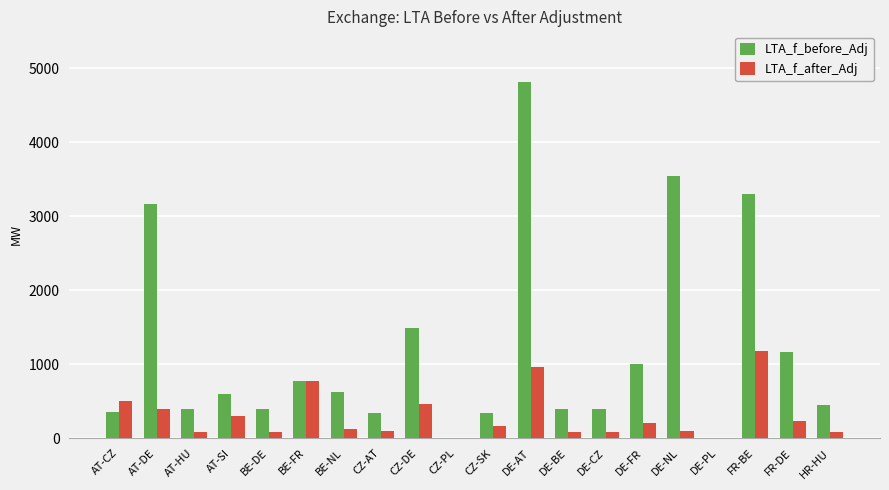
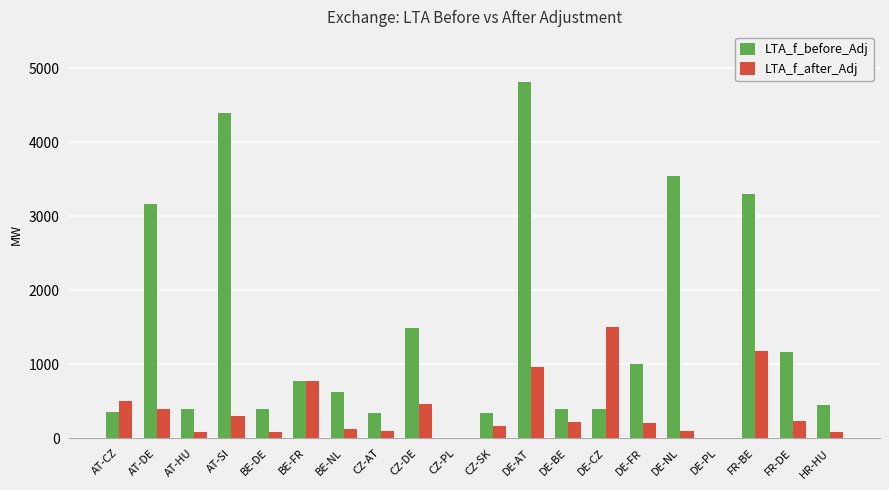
LTA_f_before_Adj, AT-SI: 600 -> 4400
LTA_f_after_Adj, DE-BE: 100 -> 200
LTA_f_after_Adj, DE-CZ: 100 -> 1500
